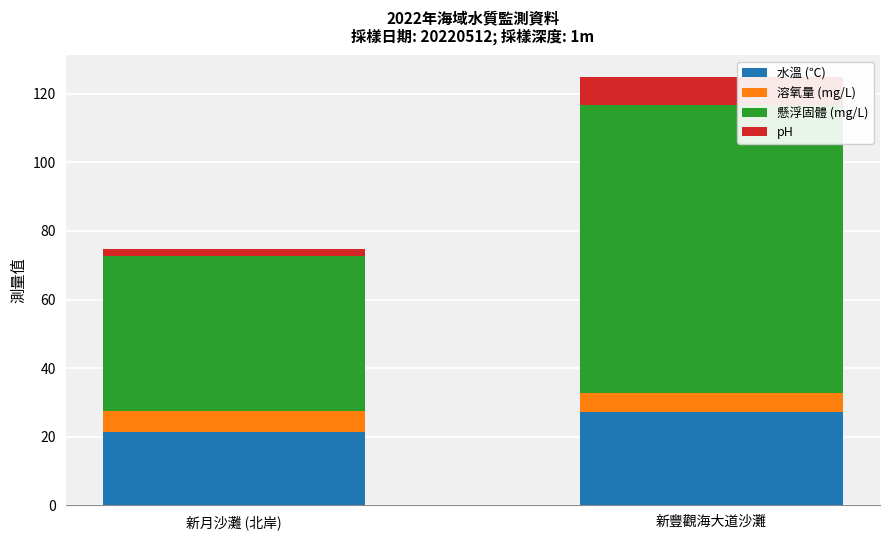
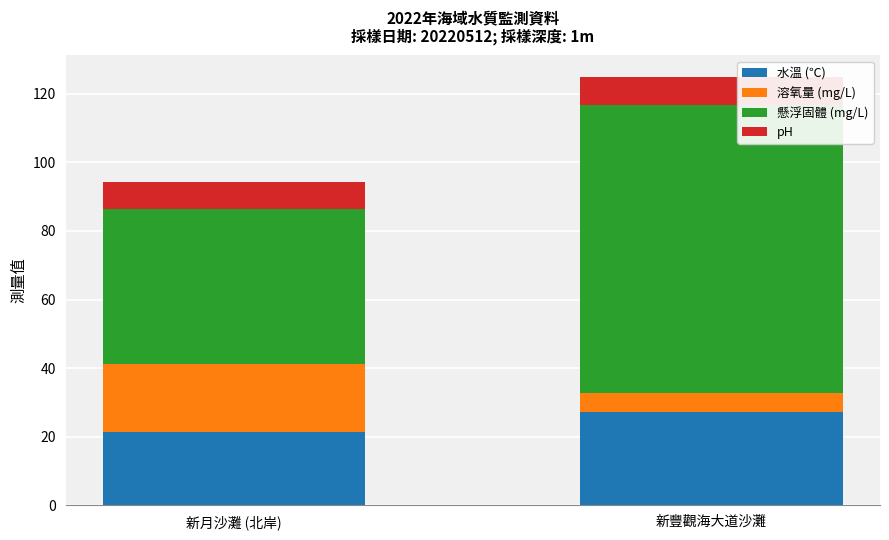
溶氧量 (mg/L), 新月沙灘 (北岸): 6 -> 20
pH, 新月沙灘 (北岸): 2 -> 8
